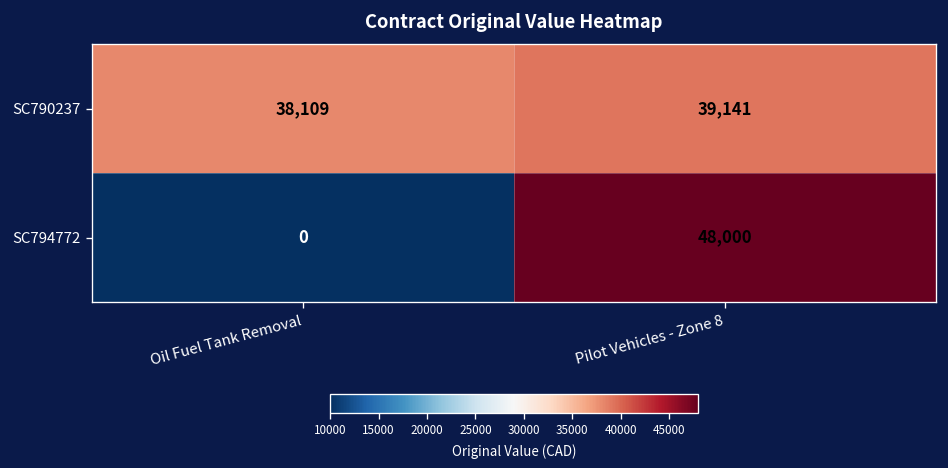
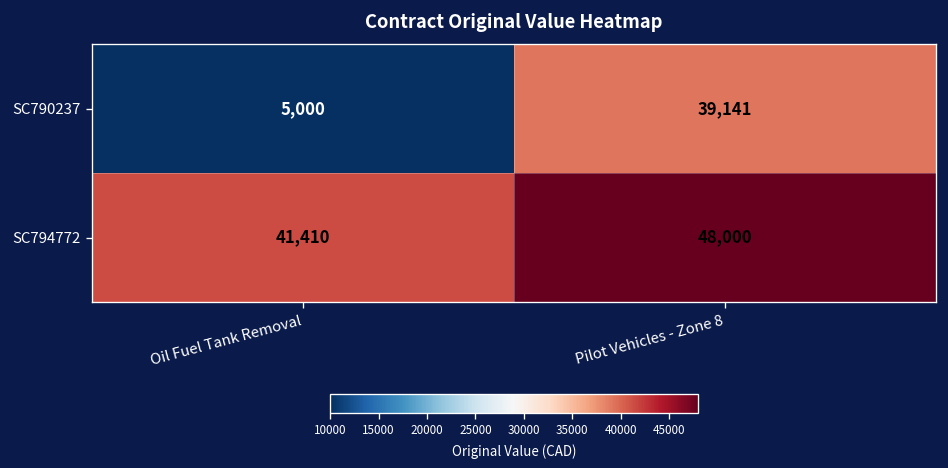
SC790237, Oil Fuel Tank Removal: 38,109 -> 5,000
SC794772, Oil Fuel Tank Removal: 0 -> 41,410
